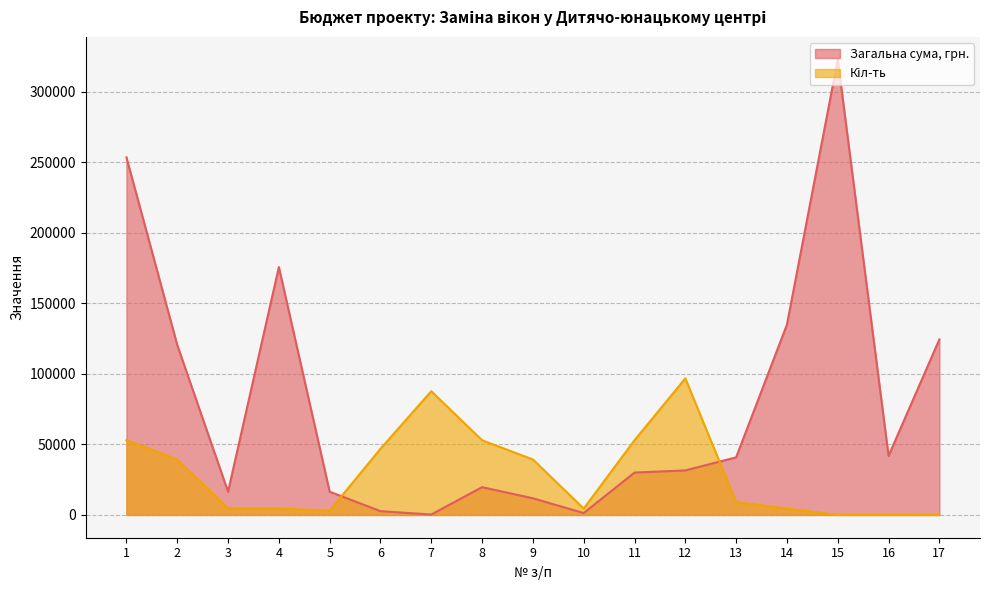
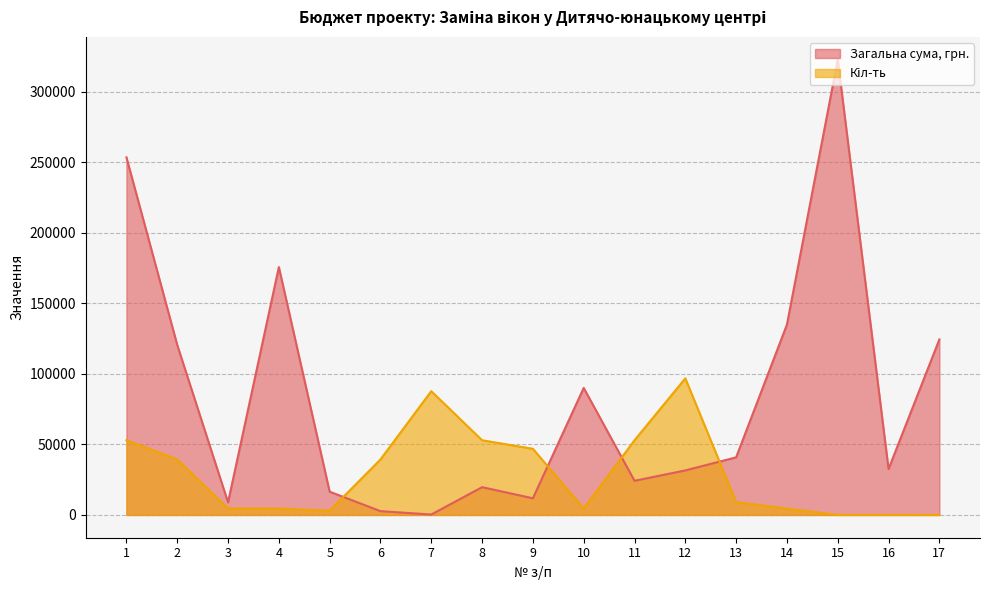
Загальна сума, грн., 3: 16000 -> 9000
Кіл-ть, 6: 47000 -> 39000
Кіл-ть, 9: 39000 -> 47000
Загальна сума, грн., 10: 1000 -> 90000
Загальна сума, грн., 11: 30000 -> 24000
Загальна сума, грн., 16: 42000 -> 33000
